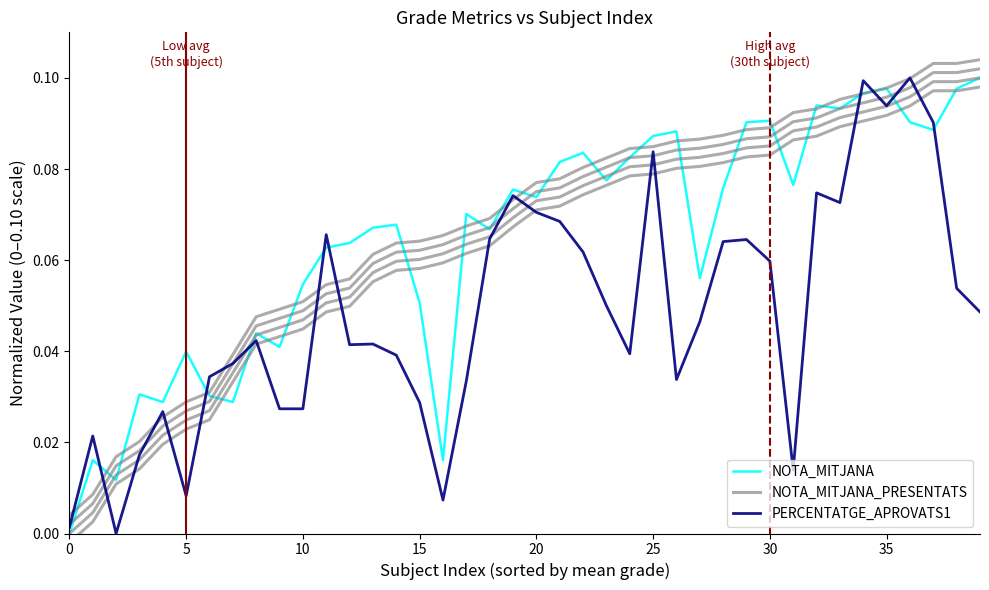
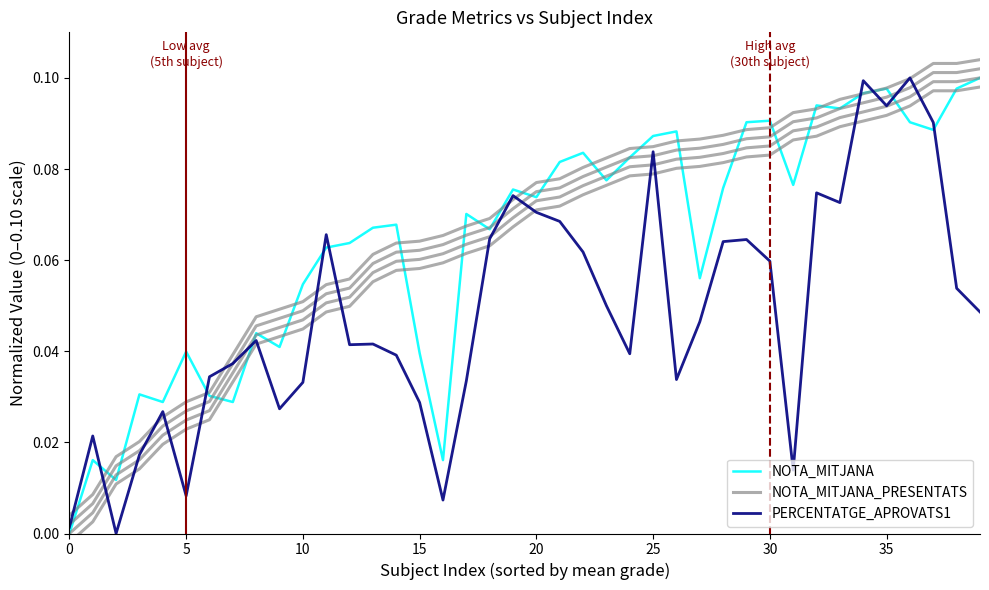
PERCENTATGE_APROVATS1, 10: 0.027 -> 0.033
NOTA_MITJANA, 15: 0.051 -> 0.040
